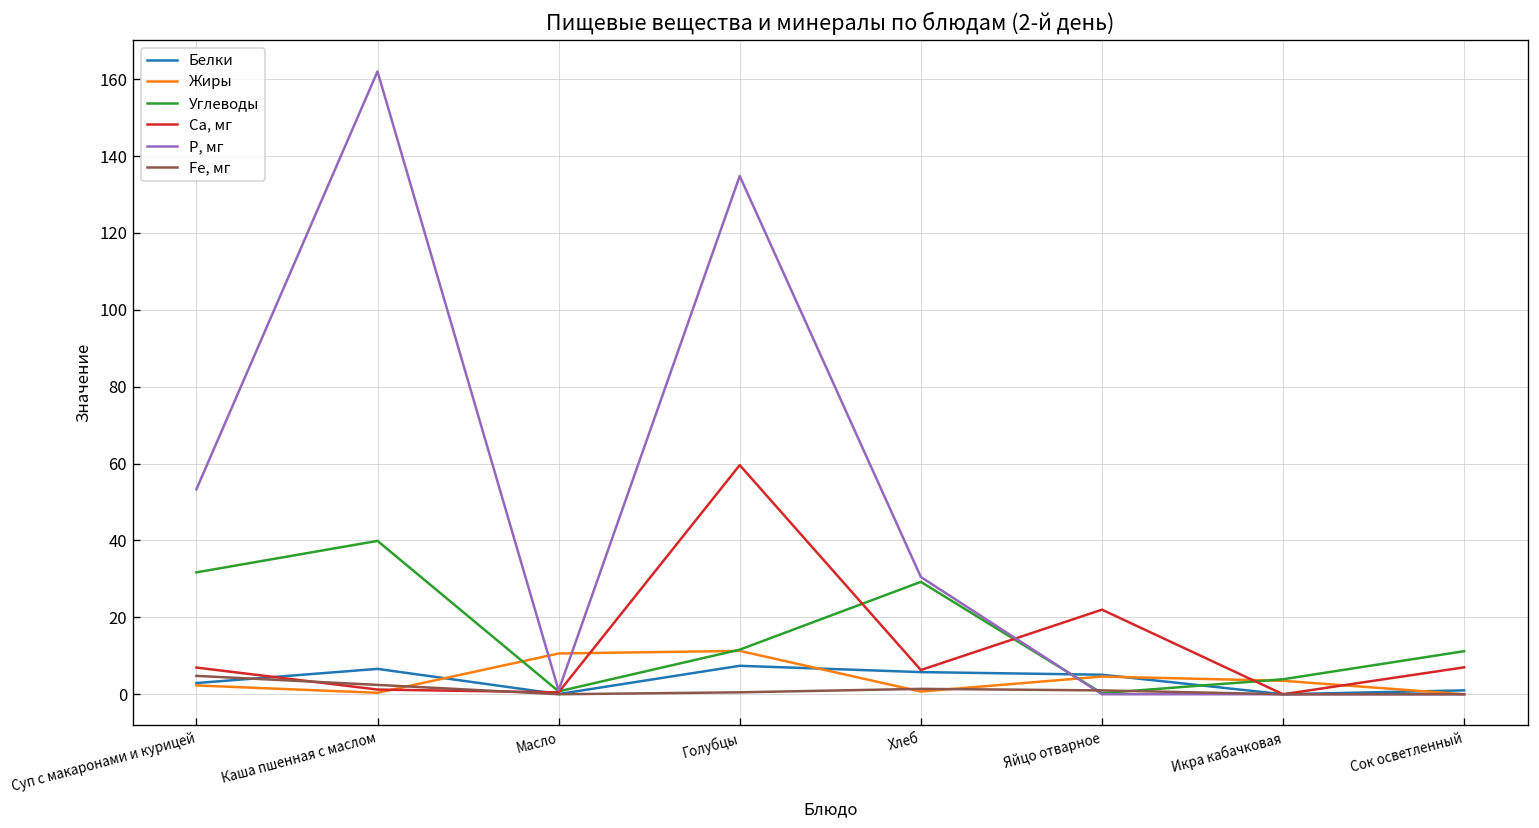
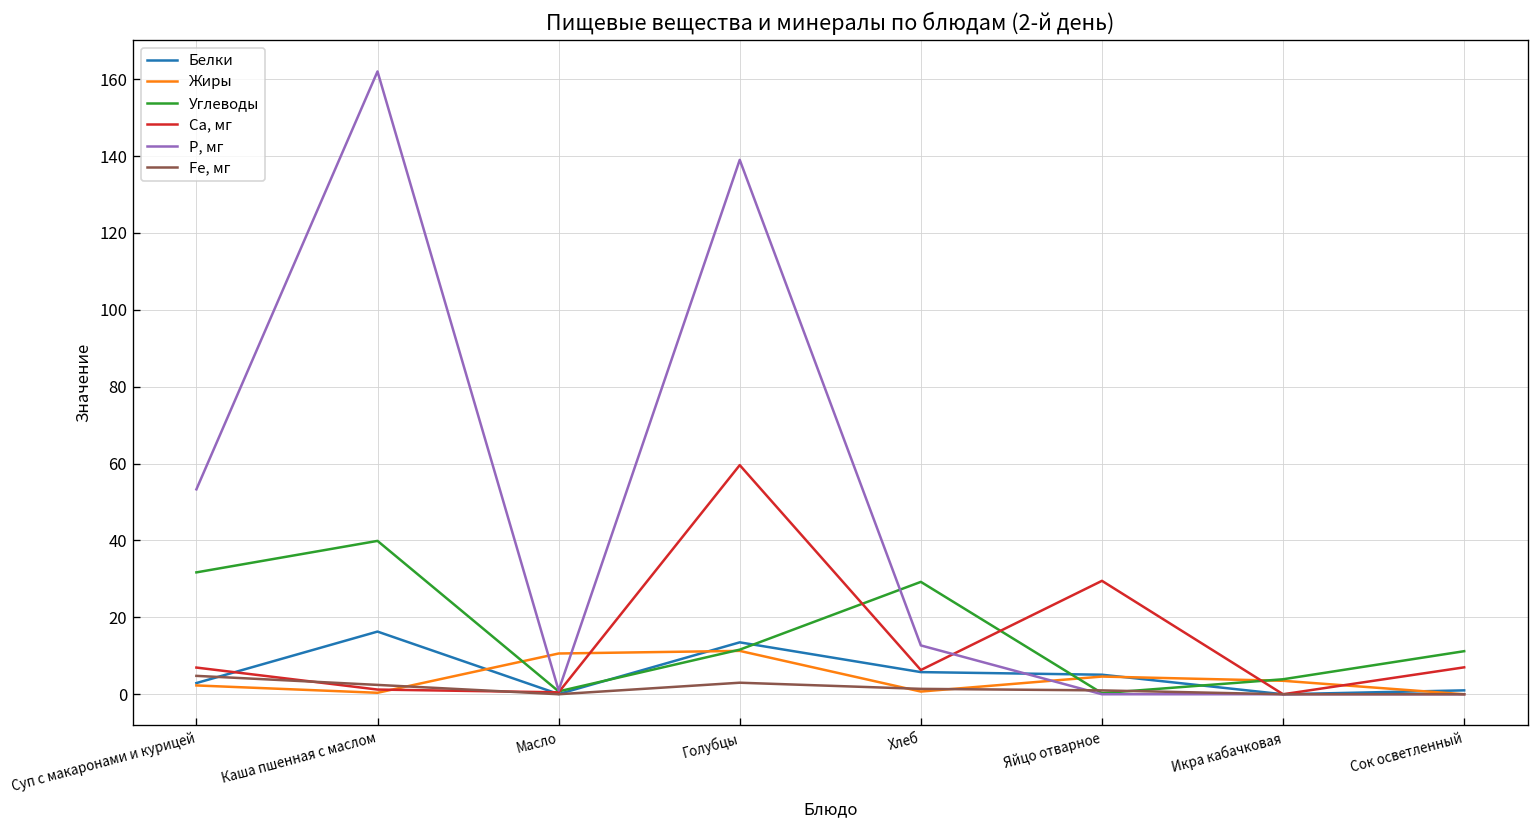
Белки, Каша пшенная с маслом: 7 -> 16
Белки, Голубцы: 7 -> 14
P, мг, Голубцы: 135 -> 139
Fe, мг, Голубцы: 1 -> 3
P, мг, Хлеб: 31 -> 13
Ca, мг, Яйцо отварное: 22 -> 30
